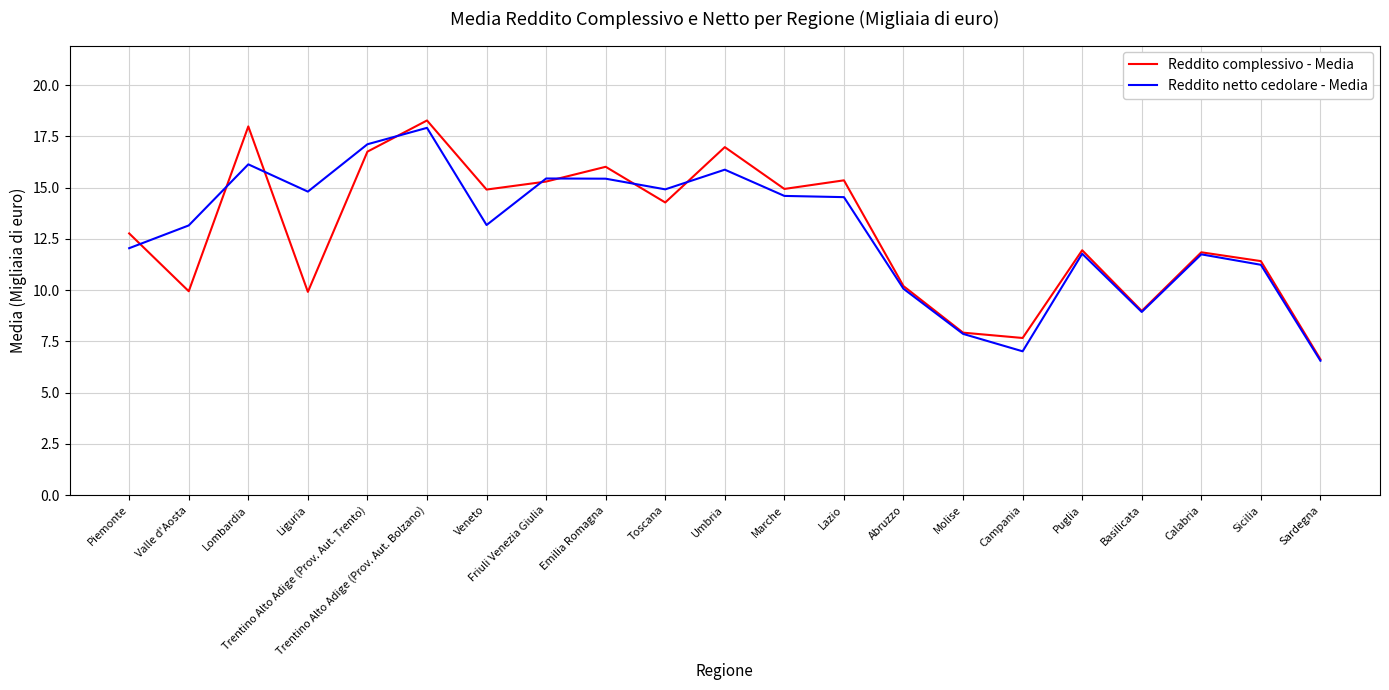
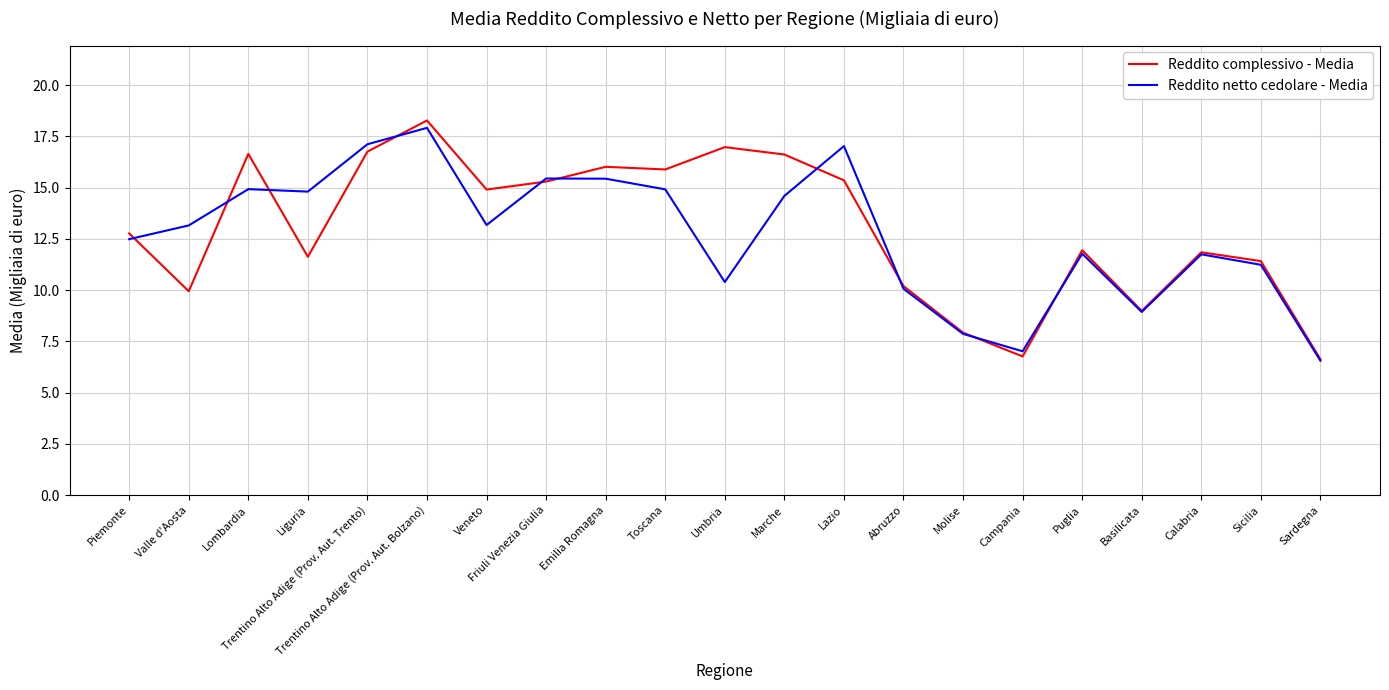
Reddito netto cedolare - Media, Piemonte: 12.1 -> 12.5
Reddito complessivo - Media, Lombardia: 18.0 -> 16.7
Reddito netto cedolare - Media, Lombardia: 16.1 -> 14.9
Reddito complessivo - Media, Liguria: 9.9 -> 11.6
Reddito complessivo - Media, Toscana: 14.3 -> 15.9
Reddito netto cedolare - Media, Umbria: 15.9 -> 10.4
Reddito complessivo - Media, Marche: 14.9 -> 16.6
Reddito netto cedolare - Media, Lazio: 14.5 -> 17.0
Reddito complessivo - Media, Campania: 7.7 -> 6.8
